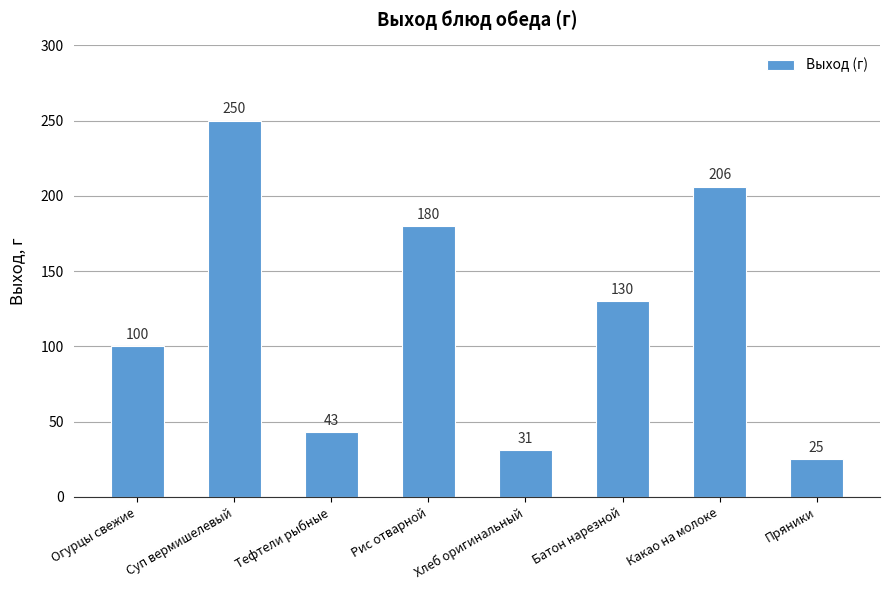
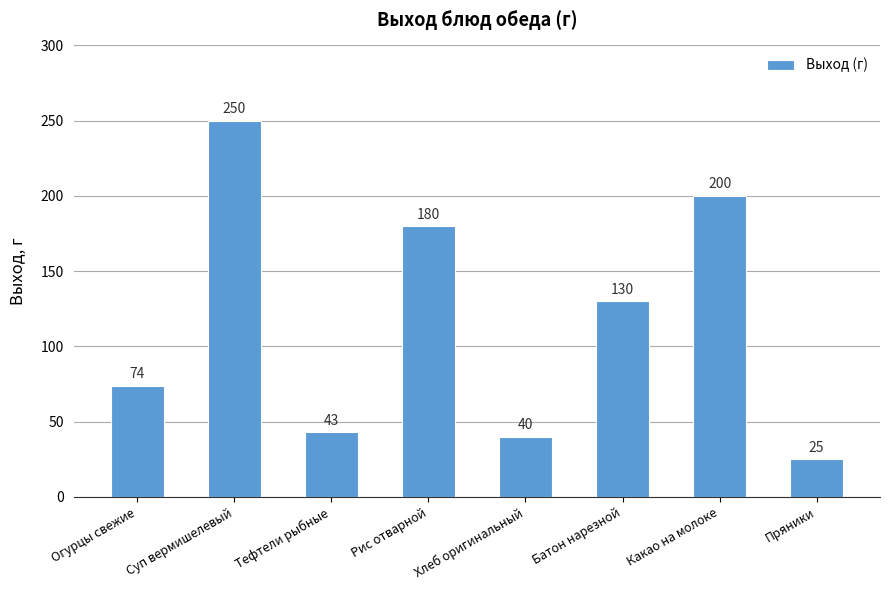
Огурцы свежие: 100 -> 74
Хлеб оригинальный: 31 -> 40
Какао на молоке: 206 -> 200
